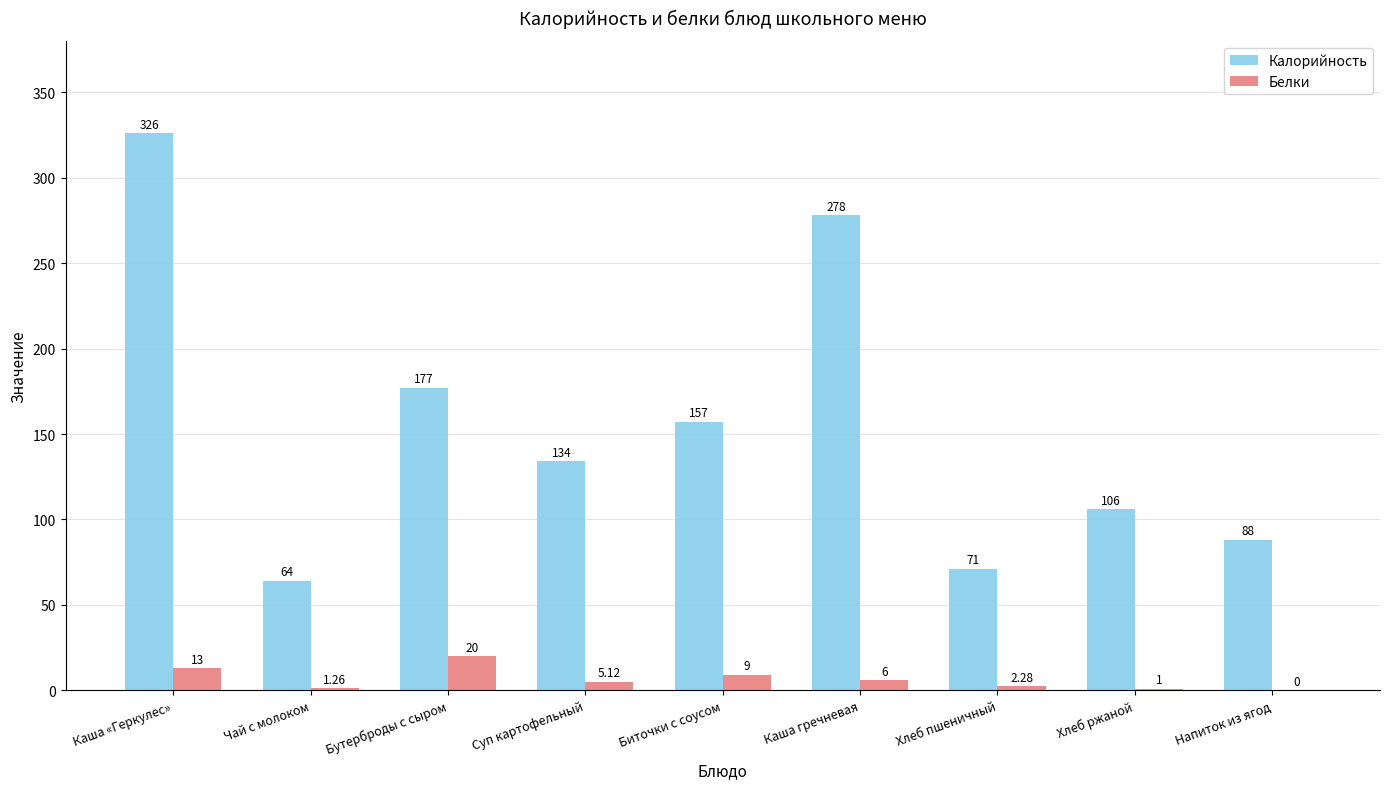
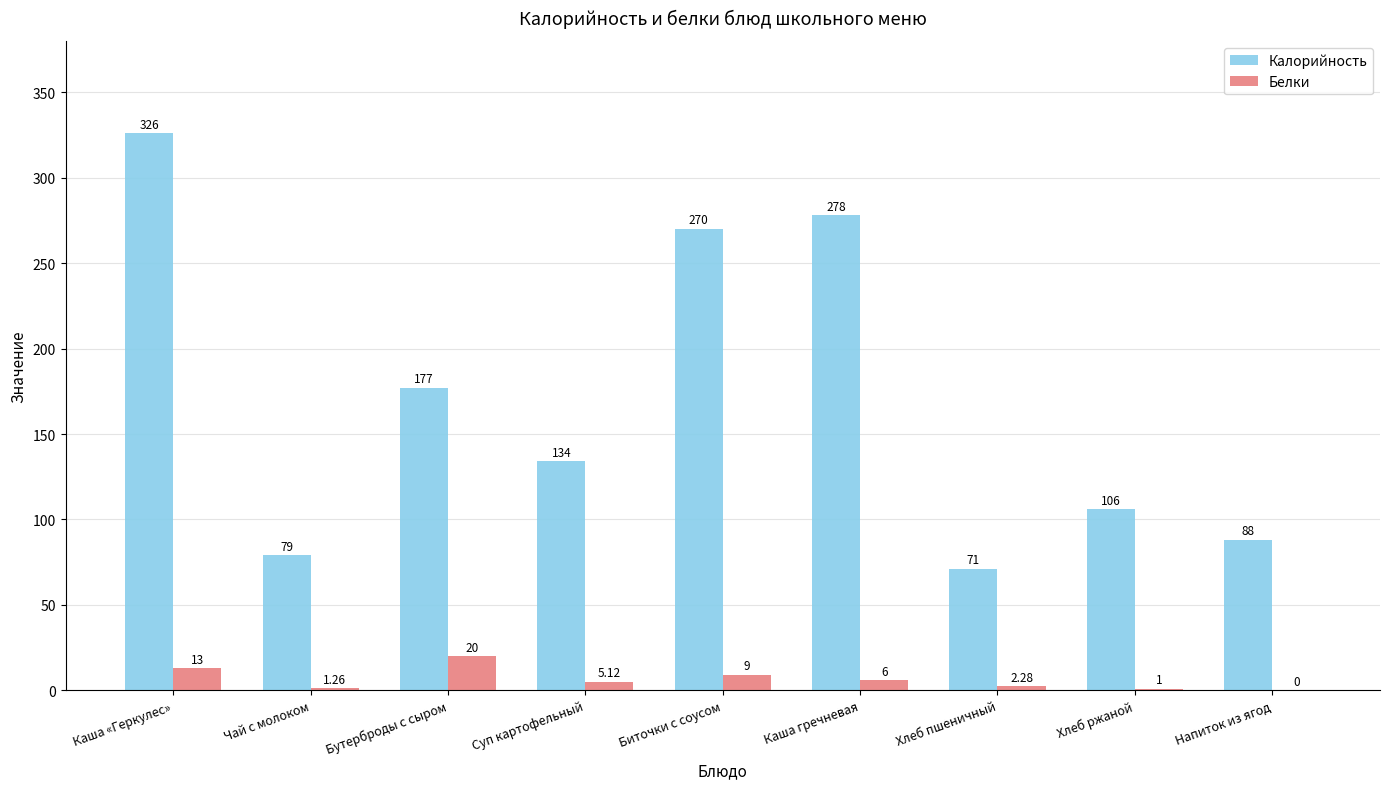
Калорийность, Чай с молоком: 64 -> 79
Калорийность, Биточки с соусом: 157 -> 270
